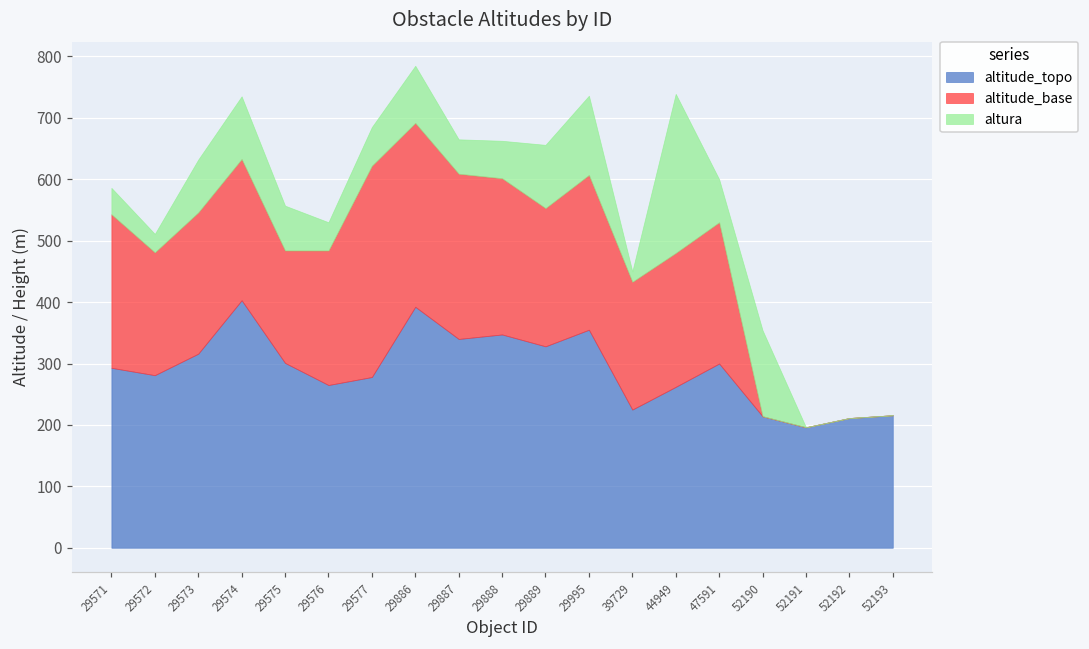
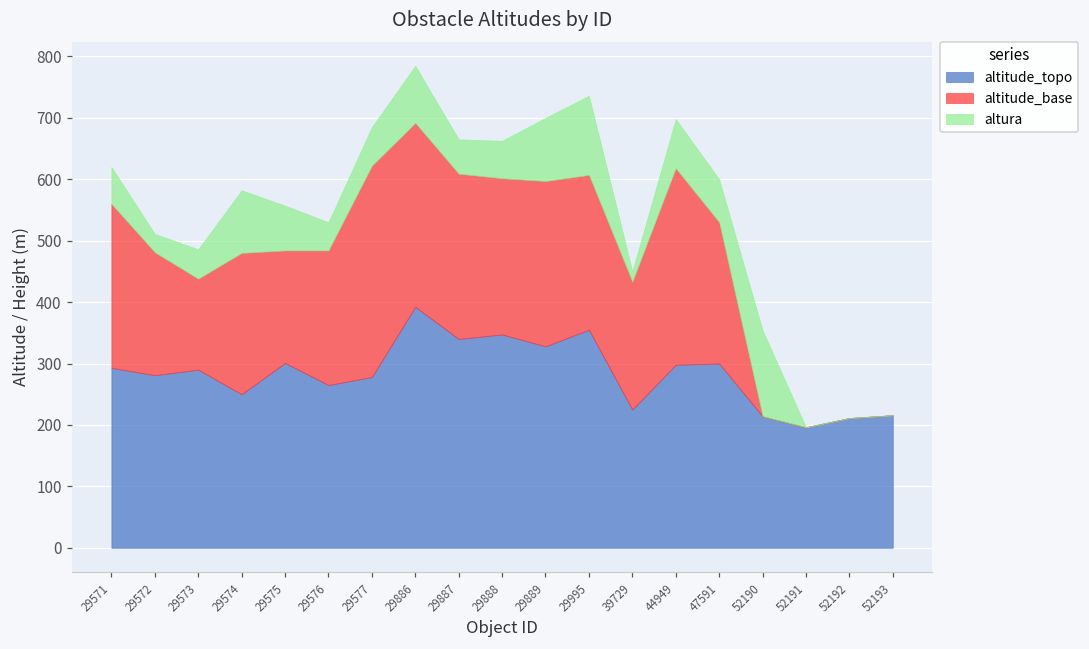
altitude_base, 29571: 250 -> 270
altura, 29571: 40 -> 60
altitude_topo, 29573: 320 -> 290
altitude_base, 29573: 230 -> 150
altura, 29573: 90 -> 50
altitude_topo, 29574: 400 -> 250
altitude_base, 29889: 230 -> 270
altitude_topo, 44949: 260 -> 300
altitude_base, 44949: 220 -> 320
altura, 44949: 260 -> 80
